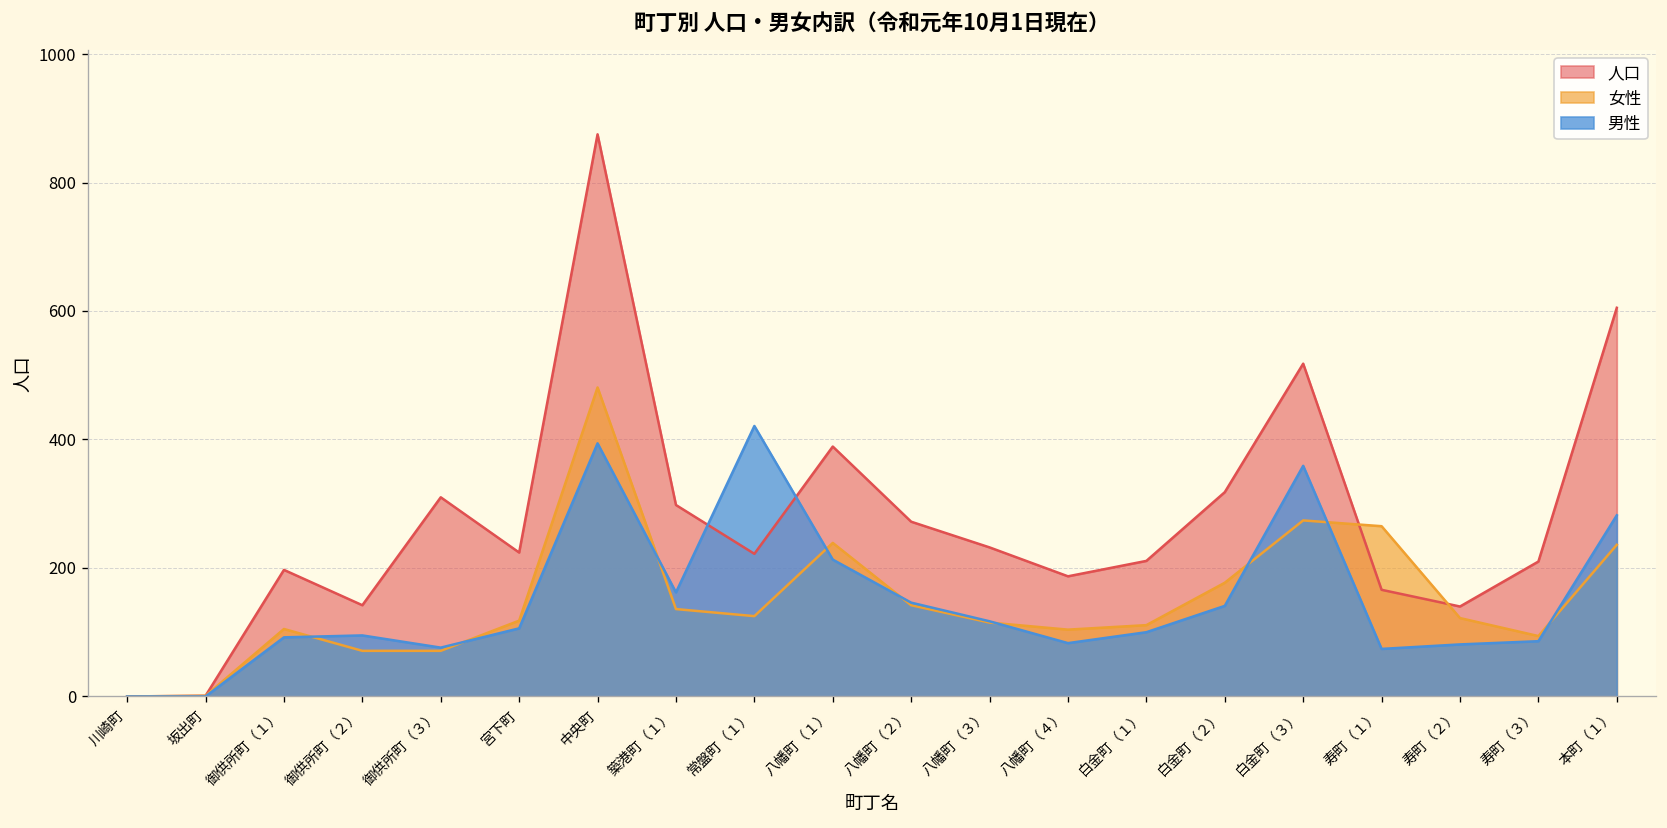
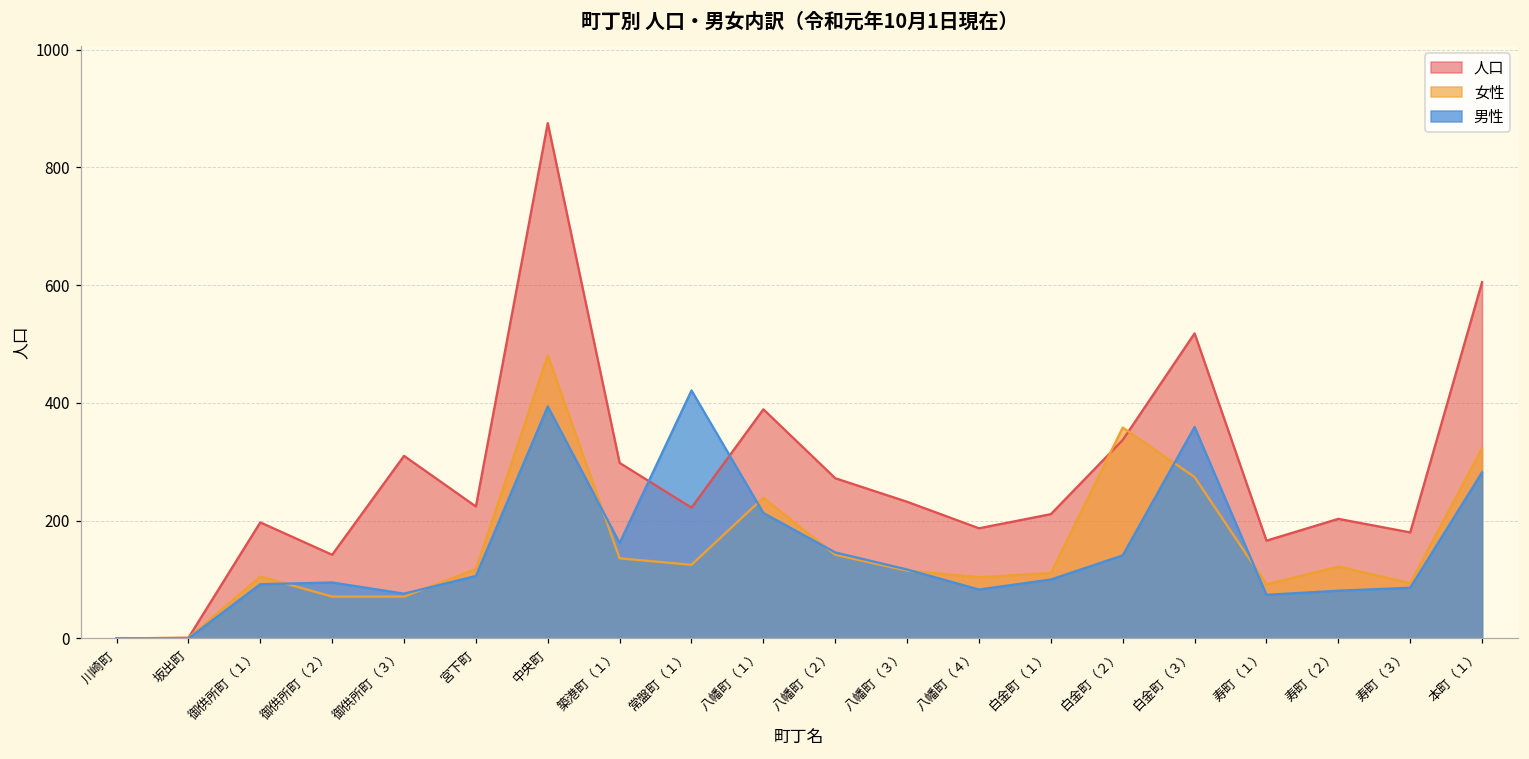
人口, 白金町（２）: 320 -> 340
女性, 白金町（２）: 180 -> 360
女性, 寿町（１）: 270 -> 90
人口, 寿町（２）: 140 -> 200
人口, 寿町（３）: 210 -> 180
女性, 本町（１）: 240 -> 320
